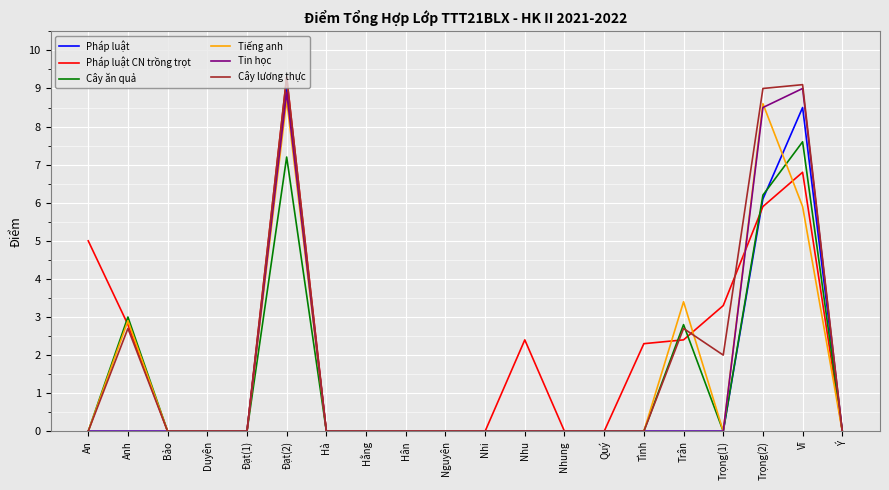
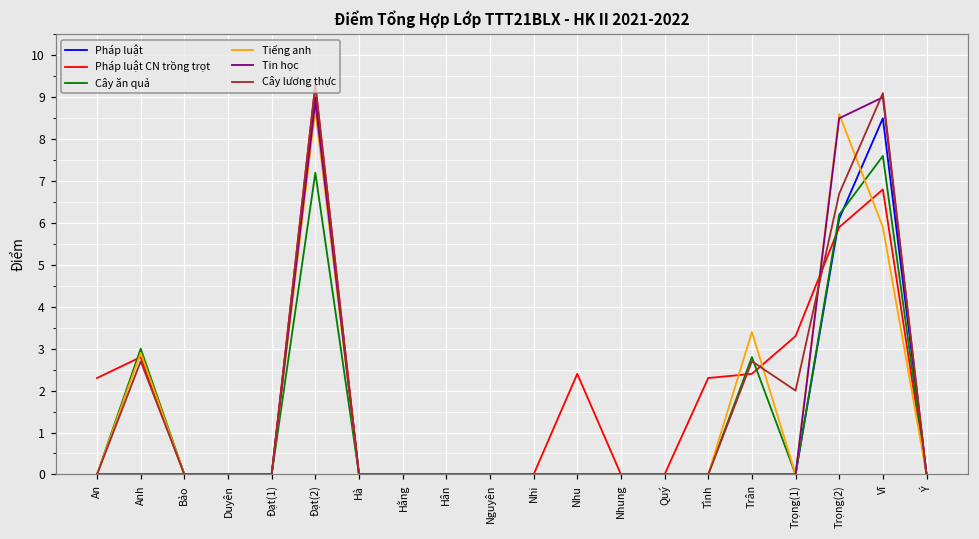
Pháp luật CN trồng trọt, An: 5.0 -> 2.3
Cây lương thực, Trọng(2): 9.0 -> 6.7
